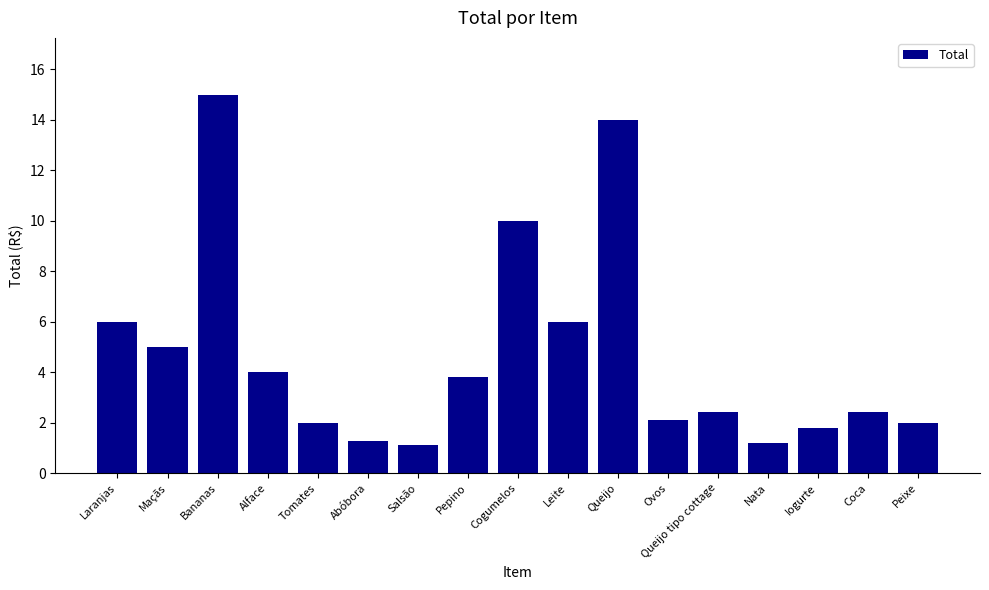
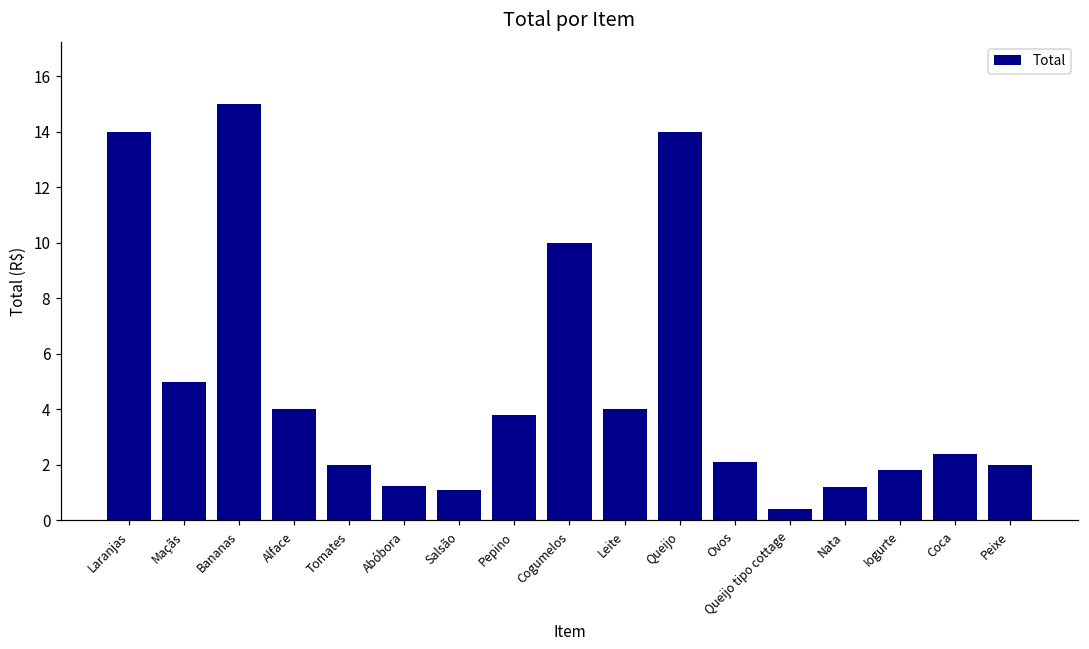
Laranjas: 6 -> 14
Leite: 6 -> 4
Queijo tipo cottage: 2.4 -> 0.4
